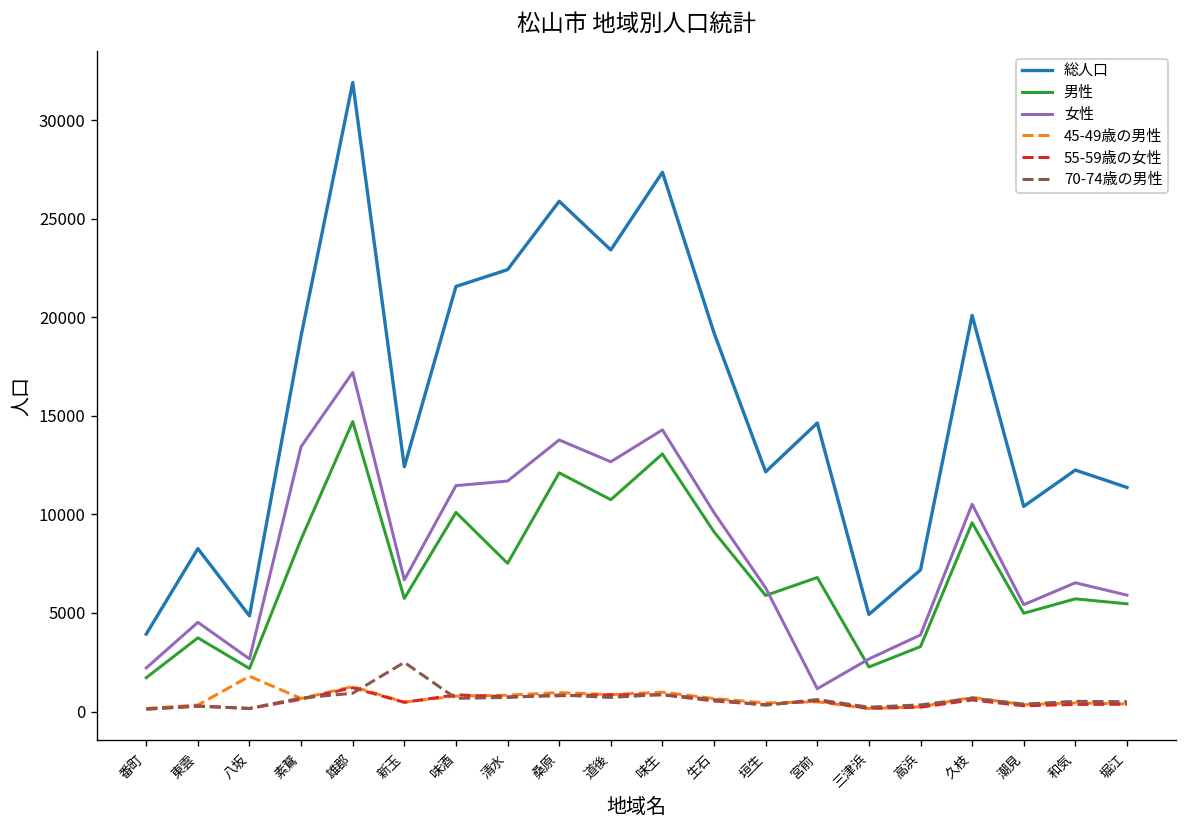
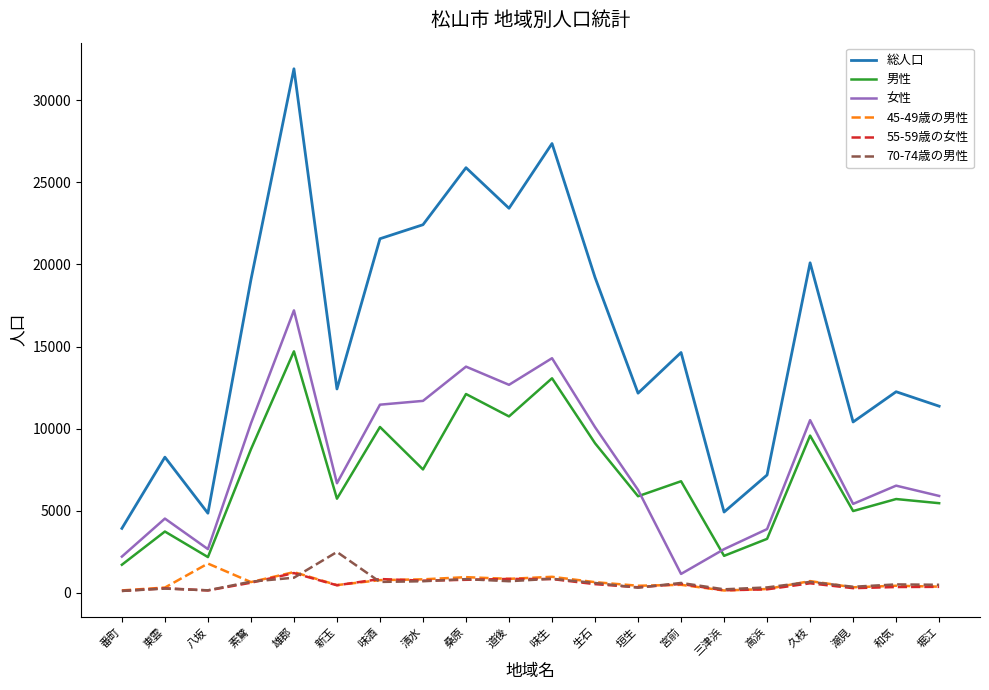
女性, 素鵞: 13400 -> 10300
